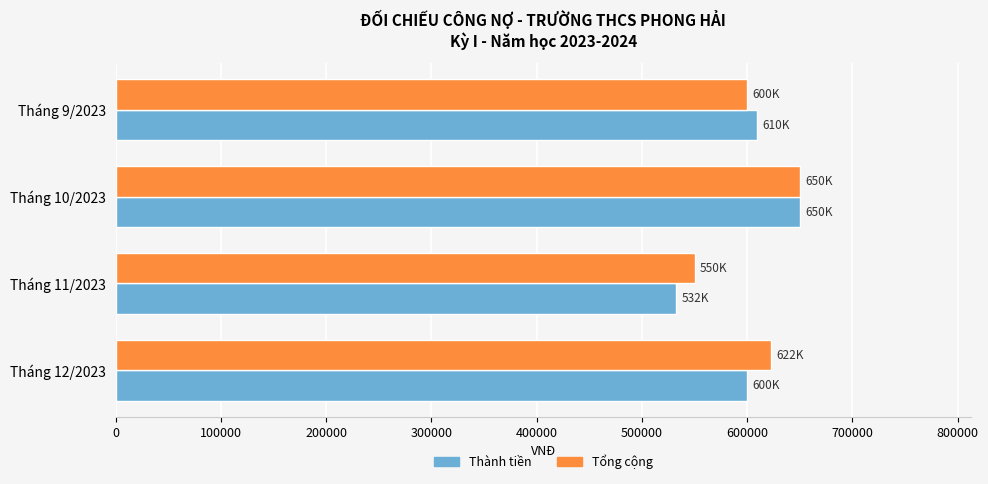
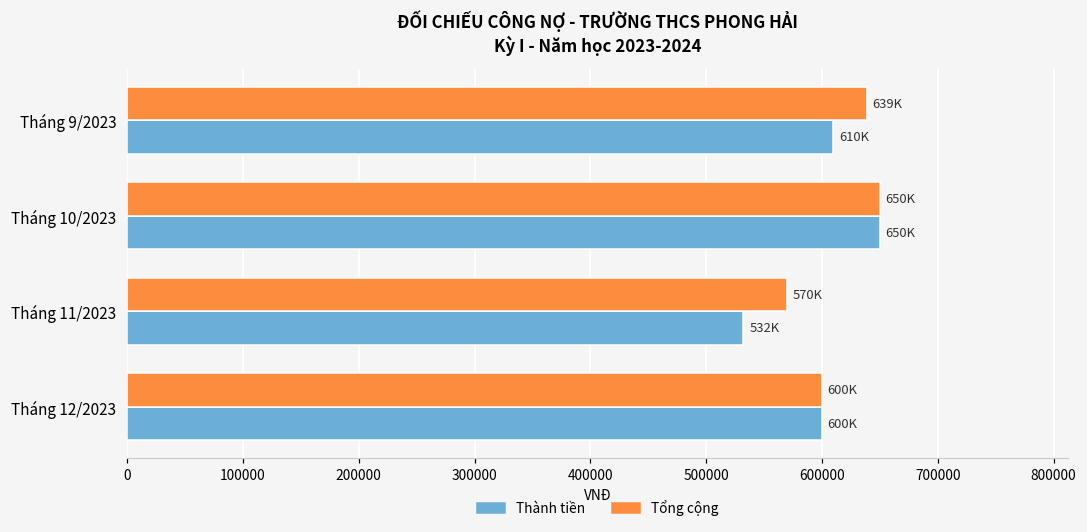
Tổng cộng, Tháng 9/2023: 600K -> 639K
Tổng cộng, Tháng 11/2023: 550K -> 570K
Tổng cộng, Tháng 12/2023: 622K -> 600K
